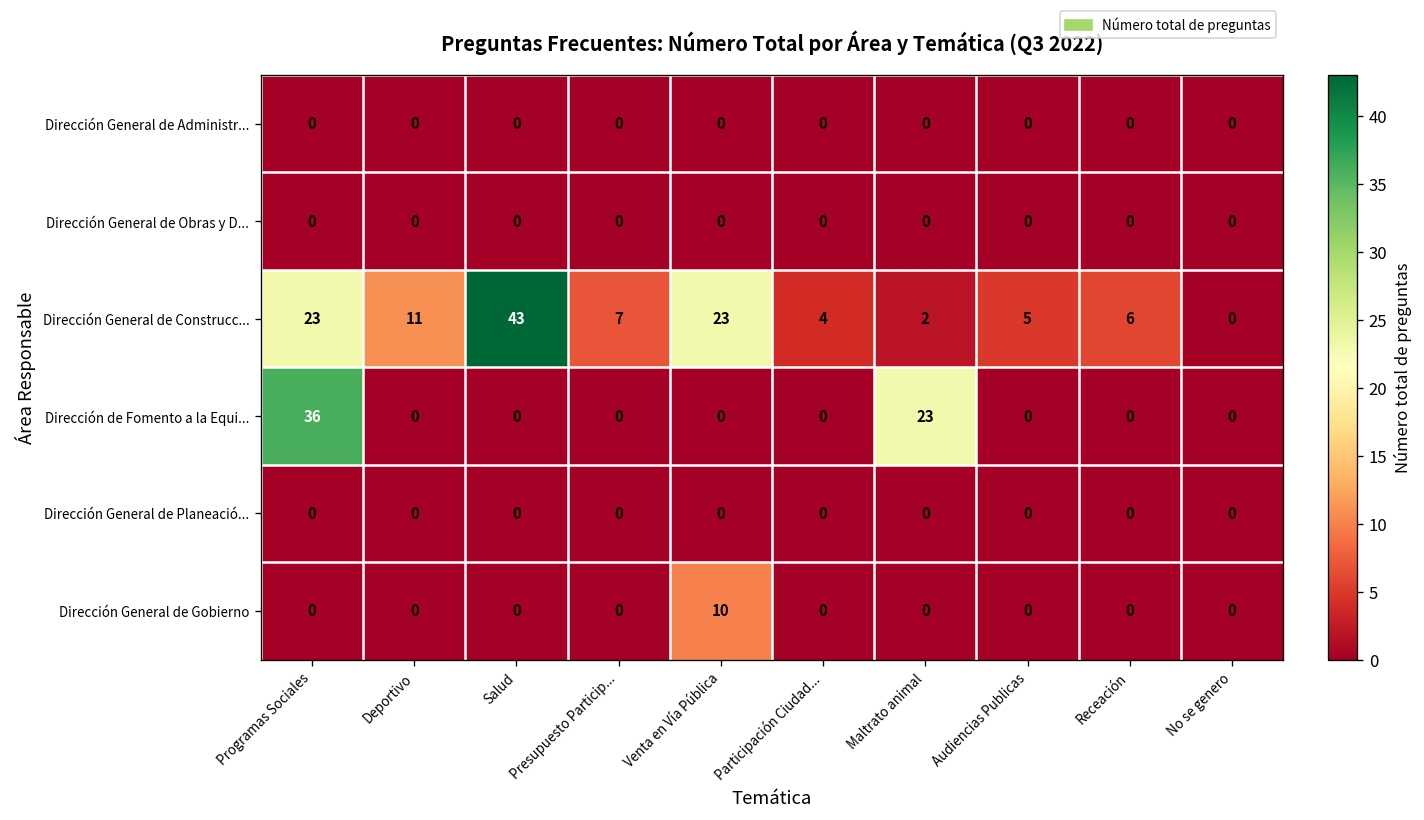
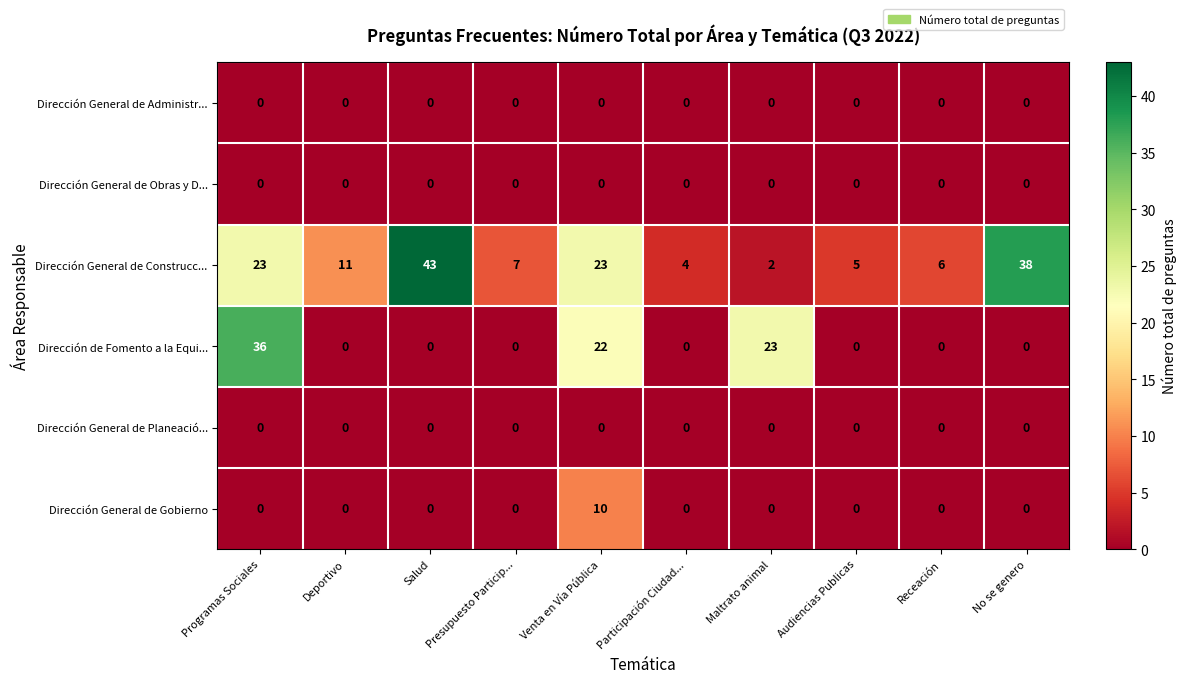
Dirección General de Construcc..., No se genero: 0 -> 38
Dirección de Fomento a la Equi..., Venta en Vía Pública: 0 -> 22
